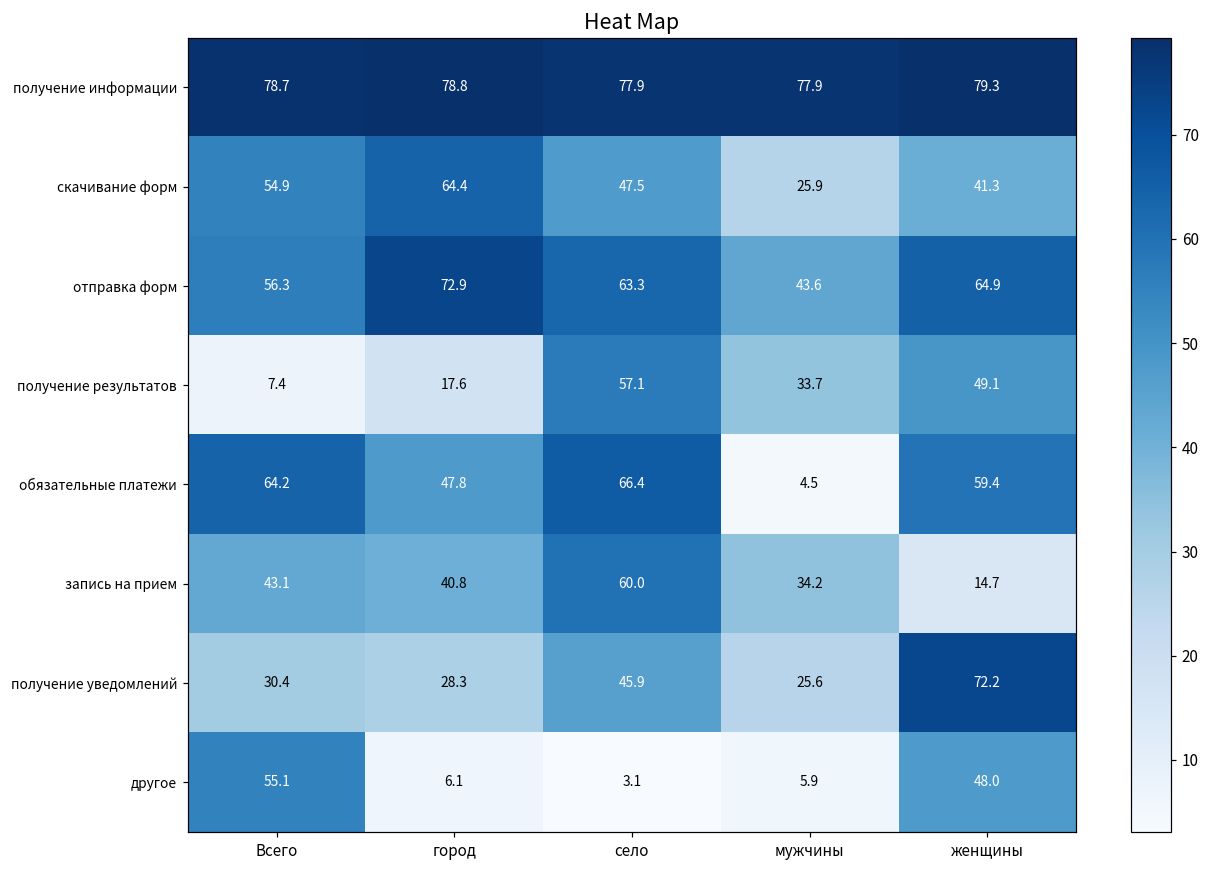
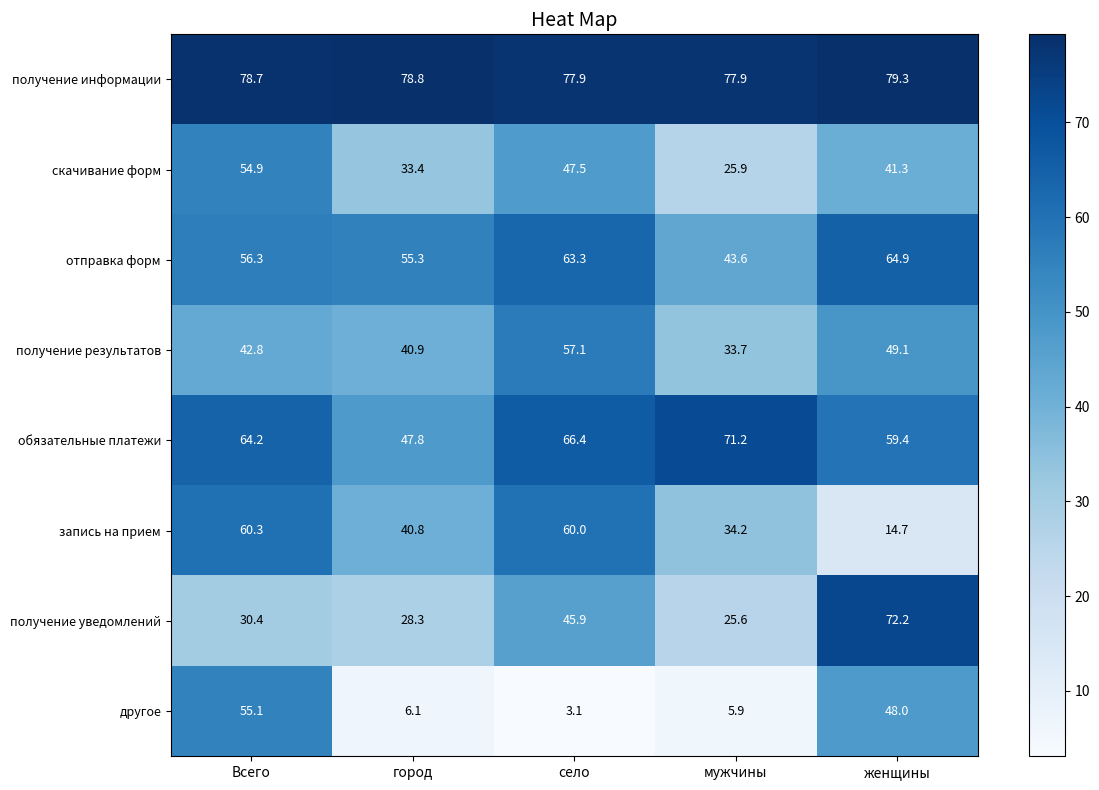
скачивание форм, город: 64.4 -> 33.4
отправка форм, город: 72.9 -> 55.3
получение результатов, Всего: 7.4 -> 42.8
получение результатов, город: 17.6 -> 40.9
обязательные платежи, мужчины: 4.5 -> 71.2
запись на прием, Всего: 43.1 -> 60.3
